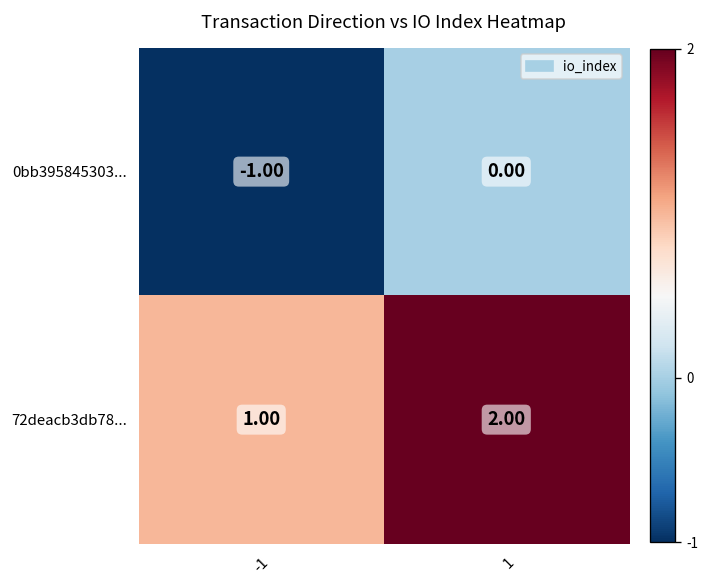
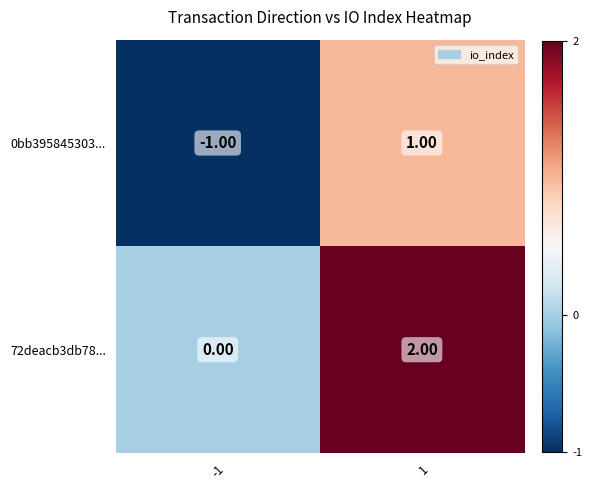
0bb395845303..., 1: 0.00 -> 1.00
72deacb3db78..., -1: 1.00 -> 0.00
